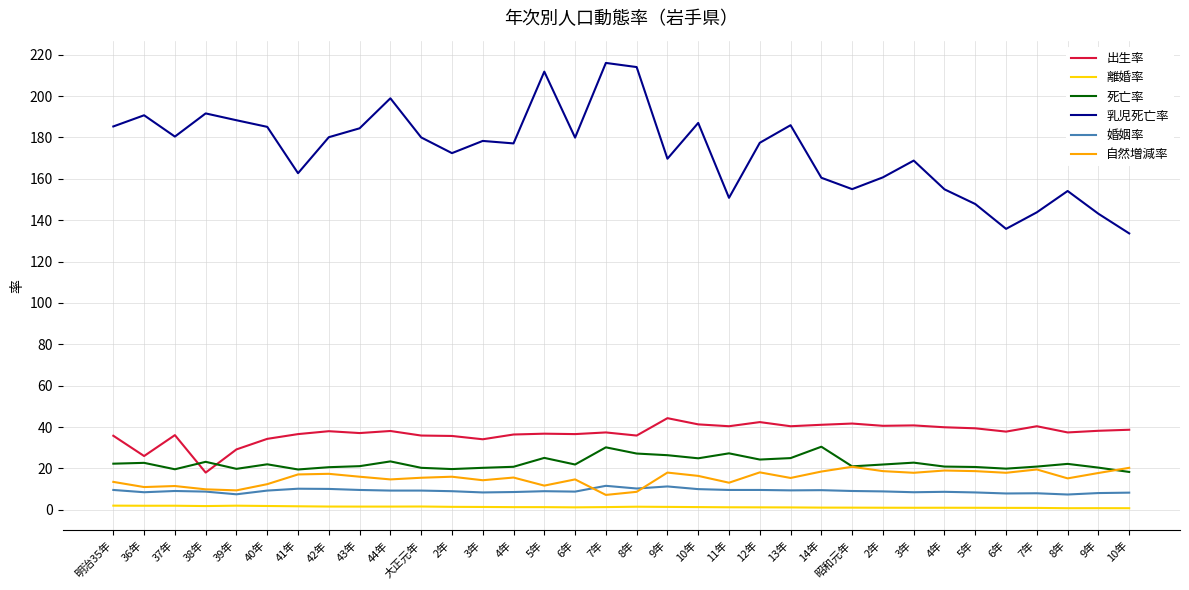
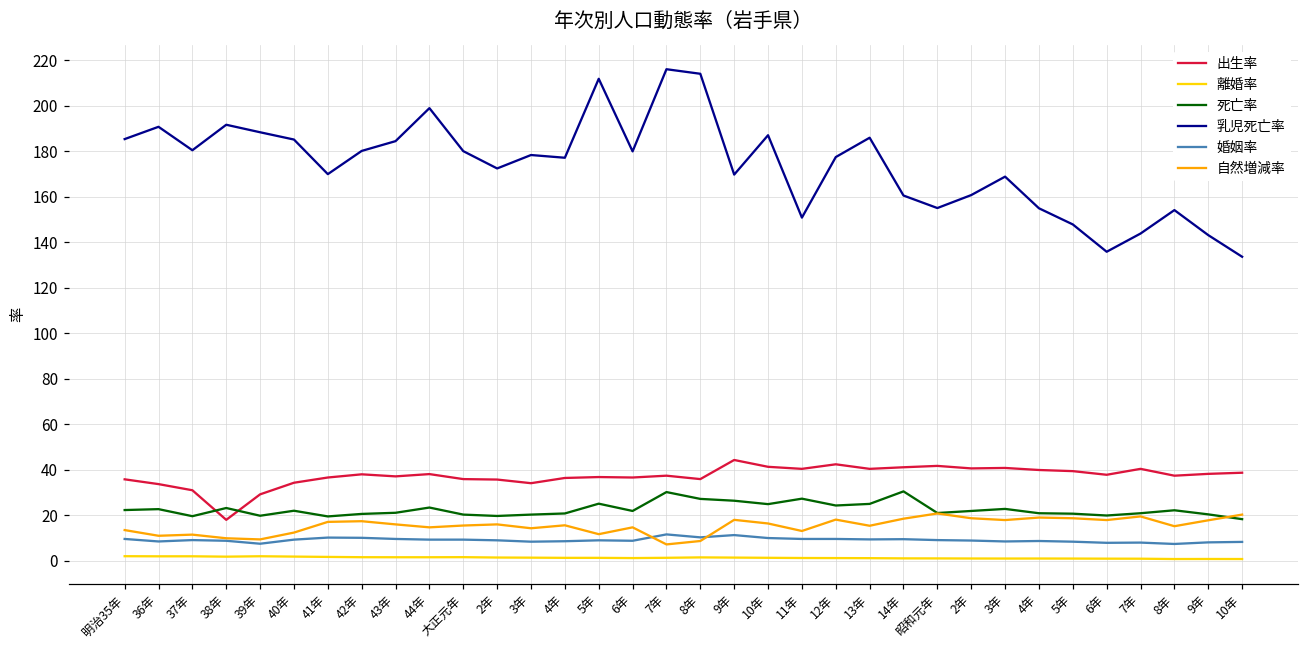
出生率, 36年: 26 -> 34
出生率, 37年: 36 -> 31
乳児死亡率, 41年: 163 -> 170
